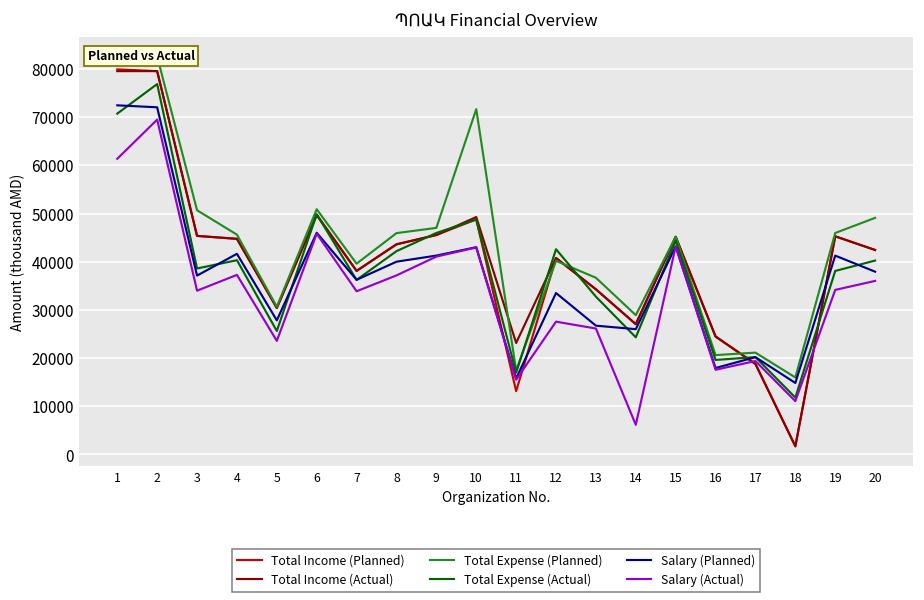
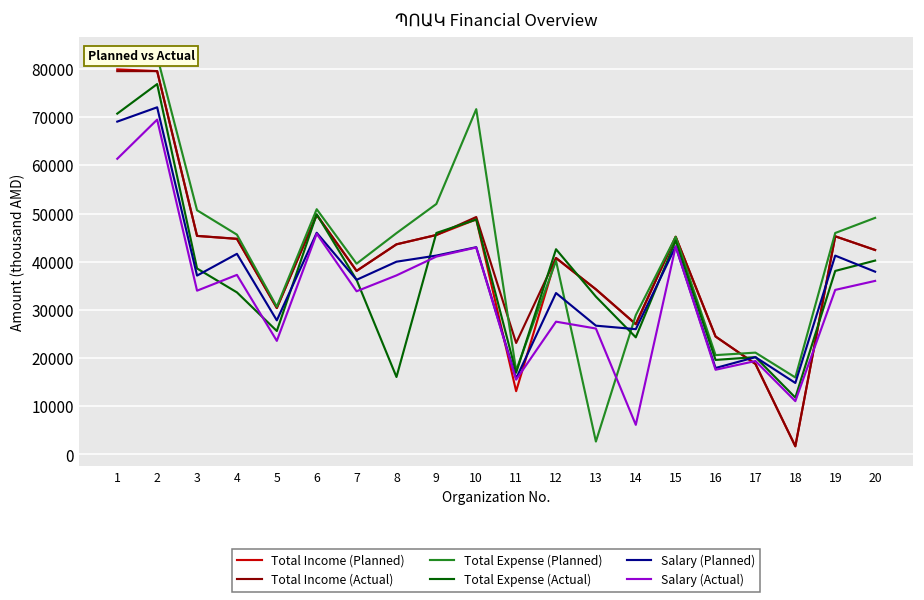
Salary (Planned), 1: 72000 -> 69000
Total Expense (Actual), 4: 40000 -> 34000
Total Expense (Actual), 8: 42000 -> 16000
Total Expense (Planned), 9: 47000 -> 52000
Total Expense (Planned), 13: 37000 -> 3000
